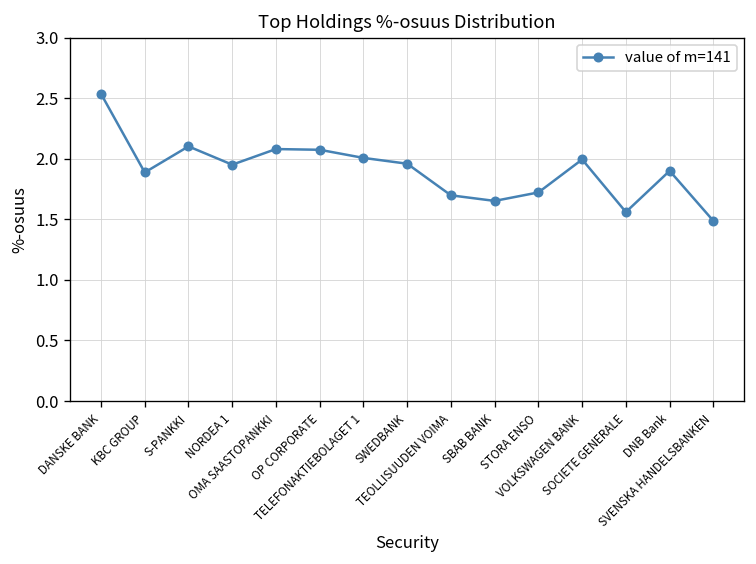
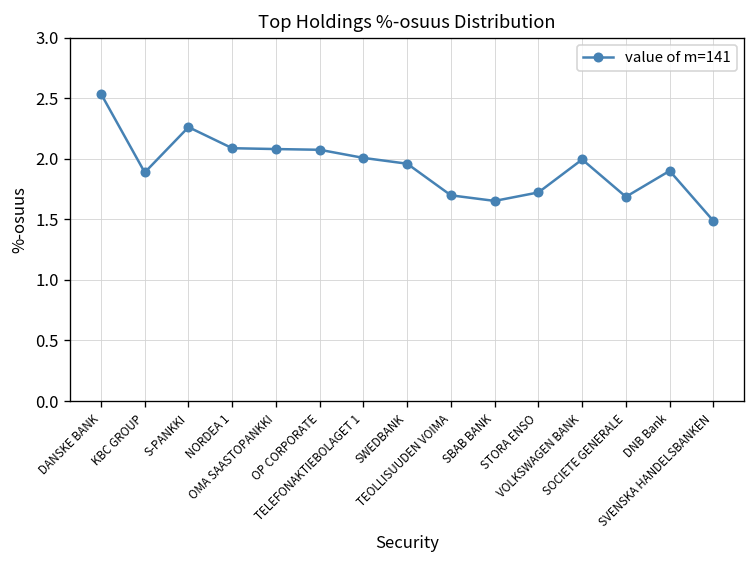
S-PANKKI: 2.10 -> 2.26
NORDEA 1: 1.95 -> 2.09
SOCIETE GENERALE: 1.56 -> 1.69
